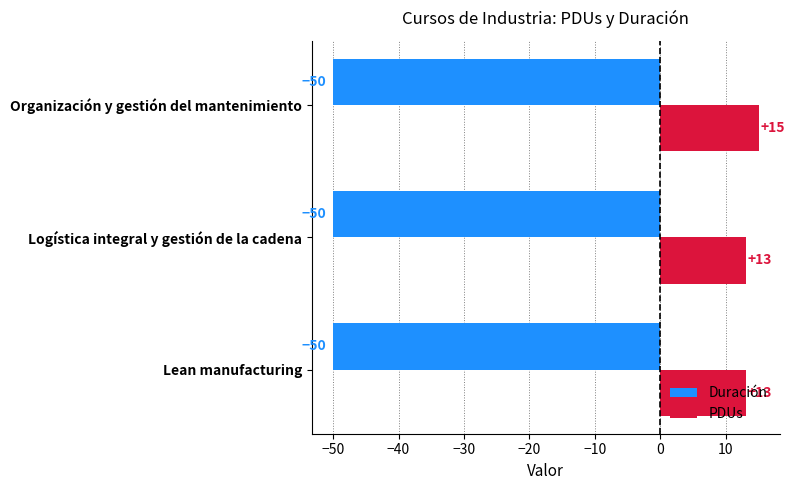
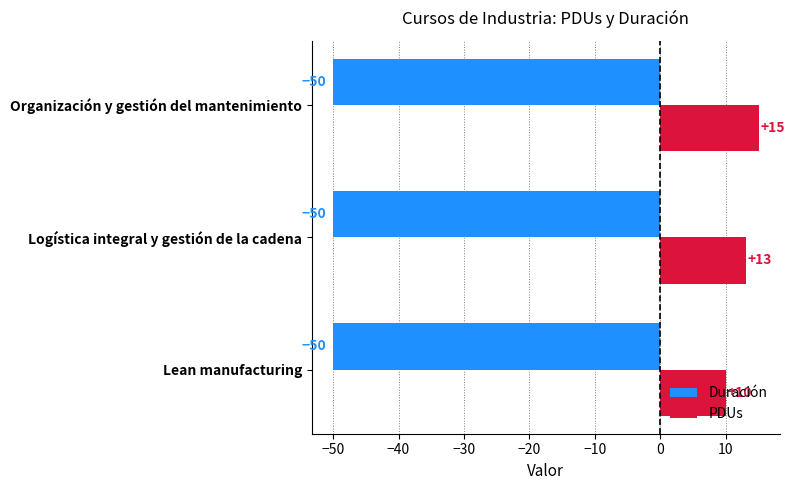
PDUs, Lean manufacturing: +13 -> +10
